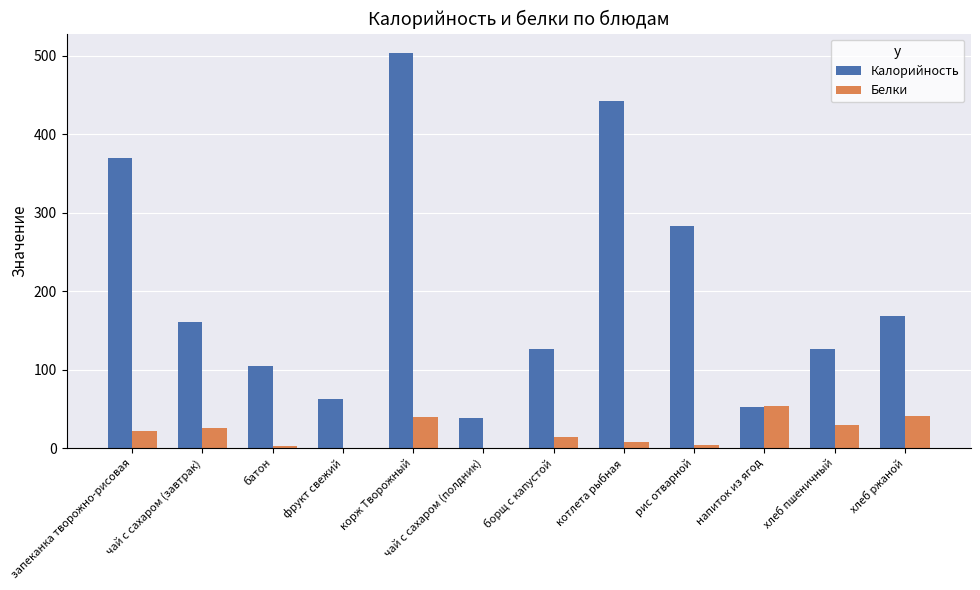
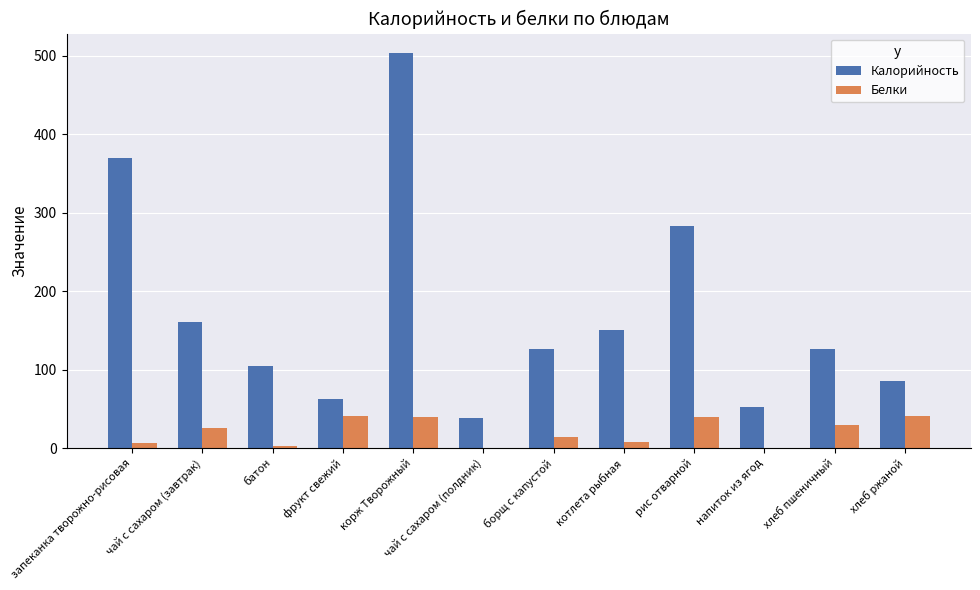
Белки, запеканка творожно-рисовая: 20 -> 10
Белки, фрукт свежий: 0 -> 40
Калорийность, котлета рыбная: 440 -> 150
Белки, рис отварной: 0 -> 40
Белки, напиток из ягод: 50 -> 0
Калорийность, хлеб ржаной: 170 -> 90
